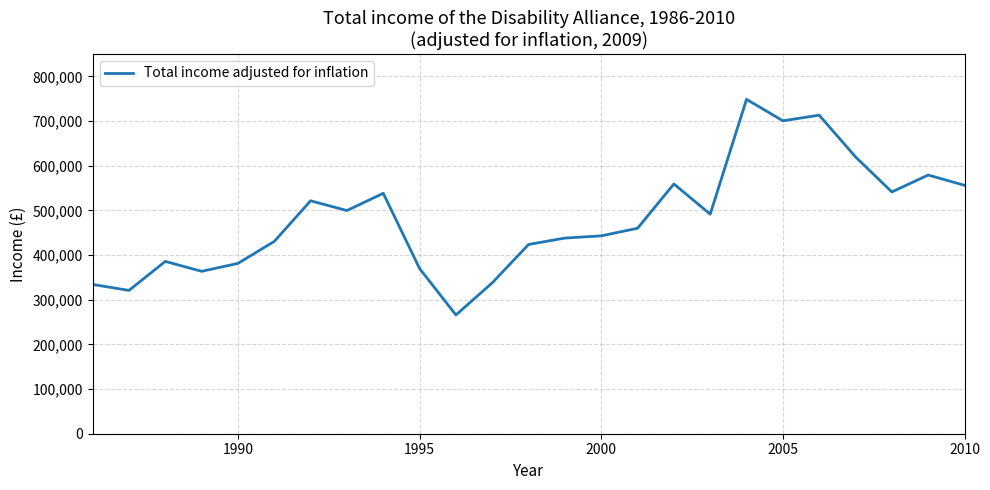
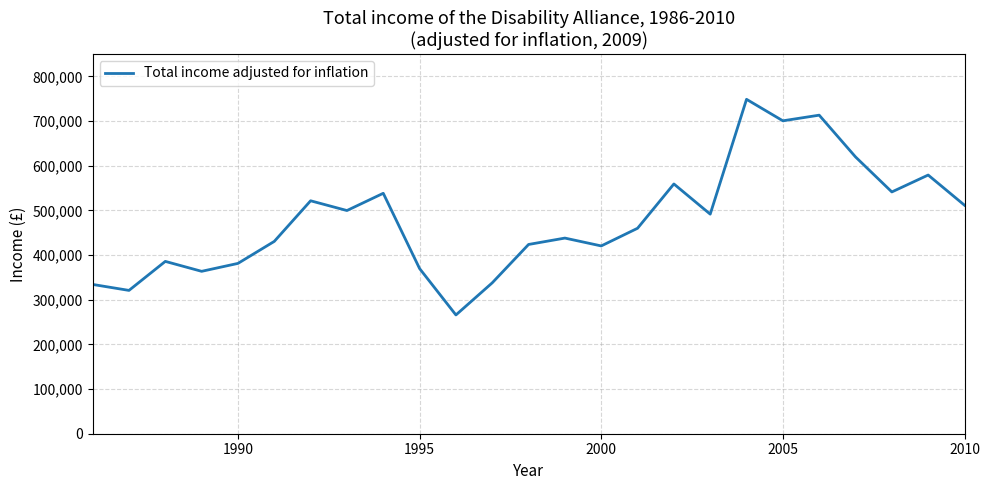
2000: 440,000 -> 420,000
2010: 560,000 -> 510,000
